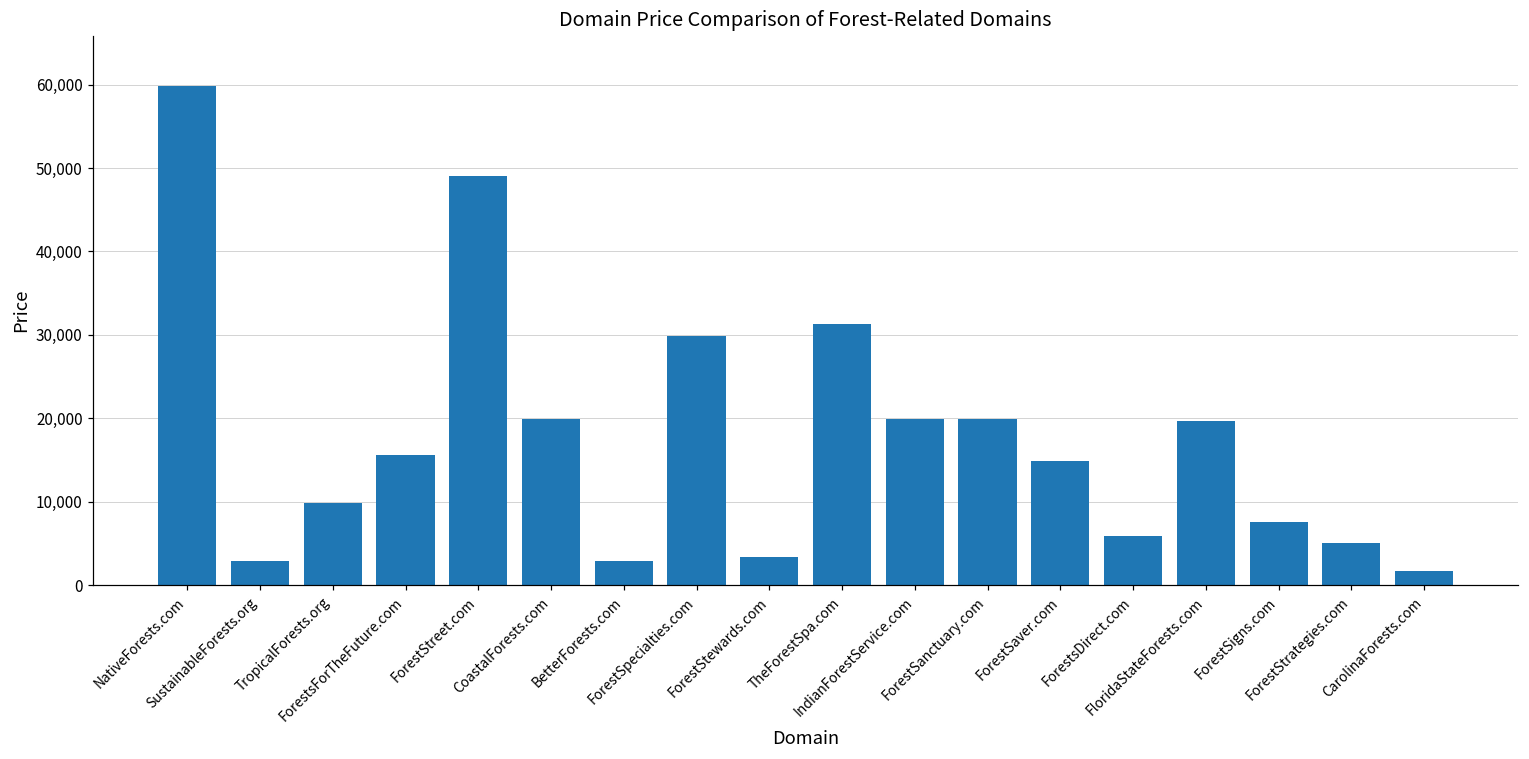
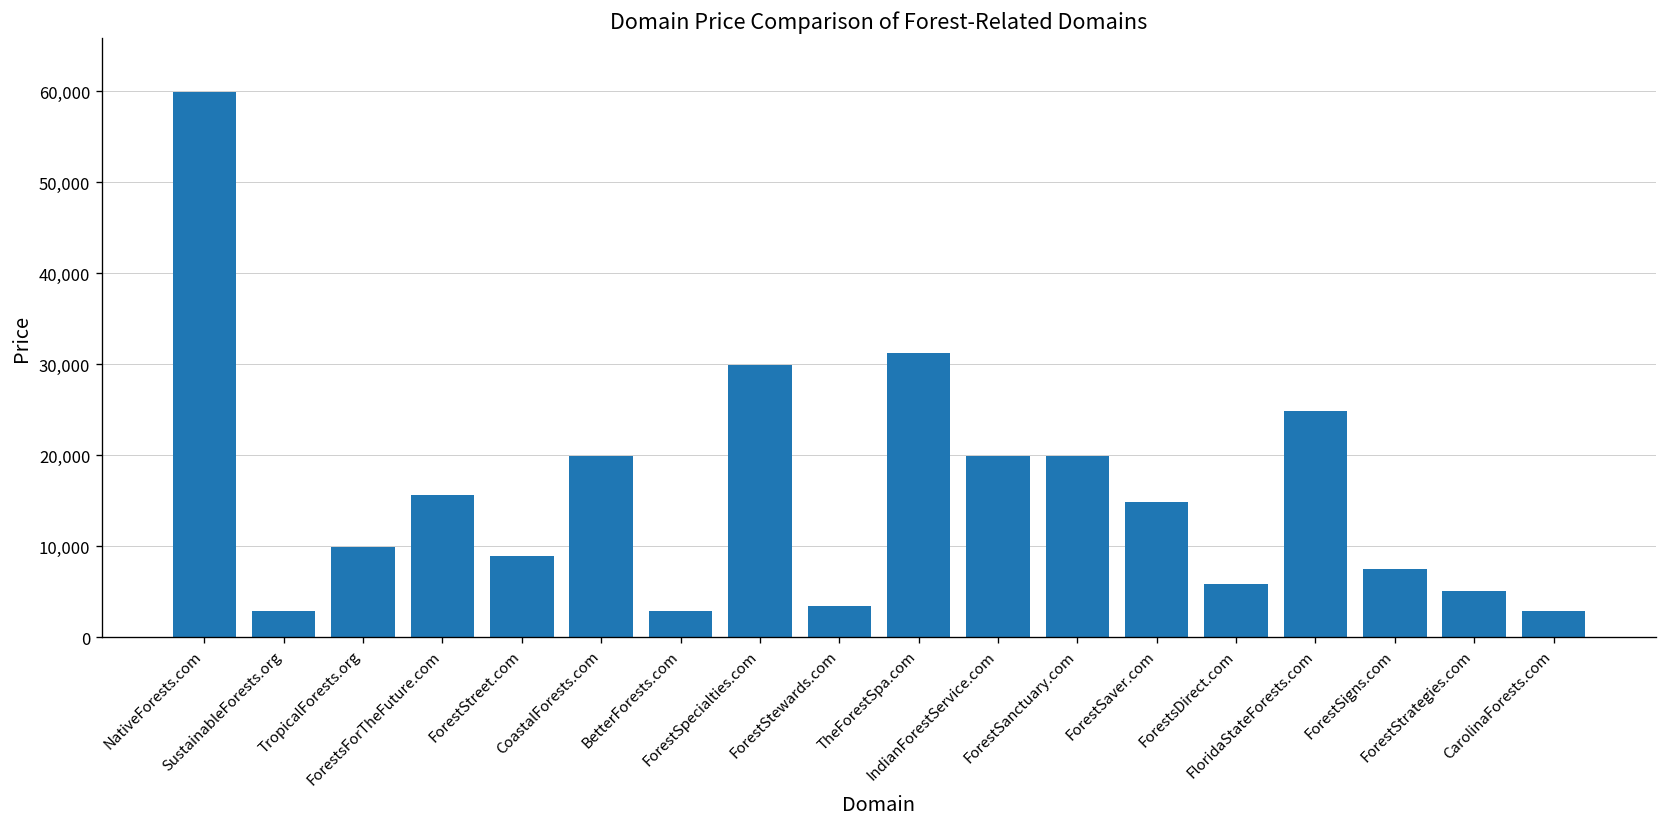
ForestStreet.com: 49,000 -> 9,000
FloridaStateForests.com: 20,000 -> 25,000
CarolinaForests.com: 2,000 -> 3,000
